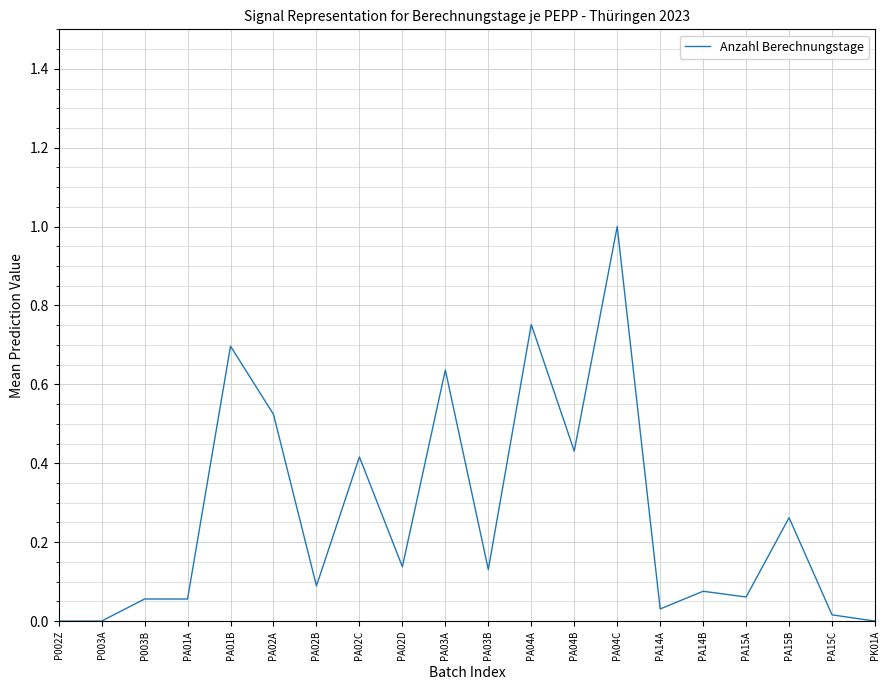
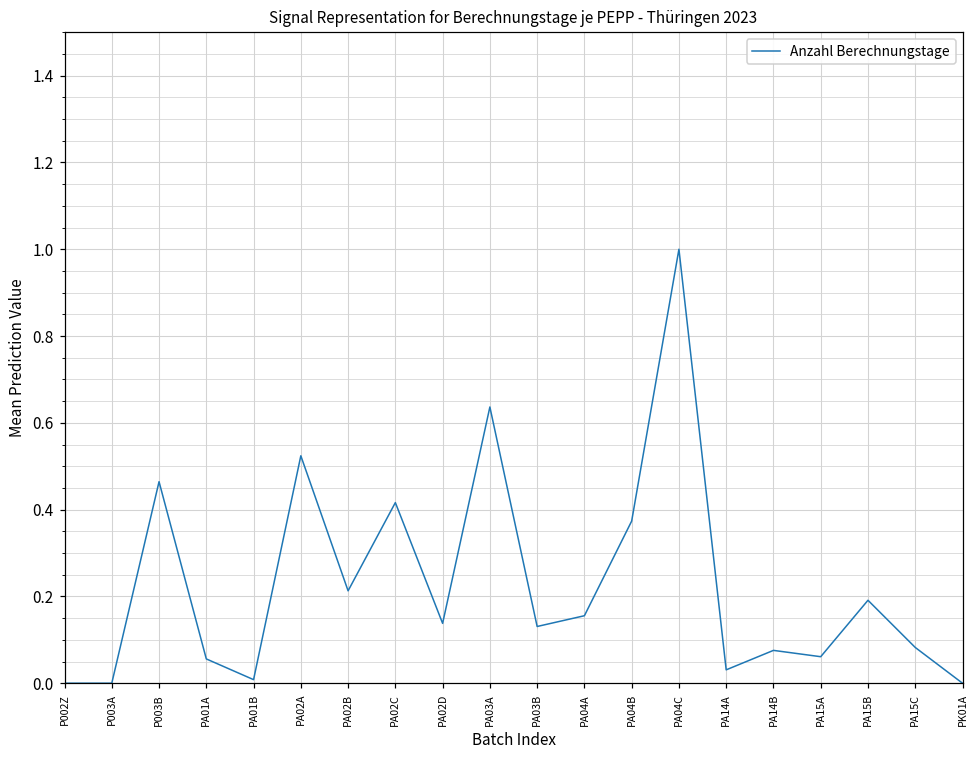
P003B: 0.06 -> 0.46
PA01B: 0.70 -> 0.01
PA02B: 0.09 -> 0.21
PA04A: 0.75 -> 0.16
PA04B: 0.43 -> 0.37
PA15B: 0.26 -> 0.19
PA15C: 0.02 -> 0.08
